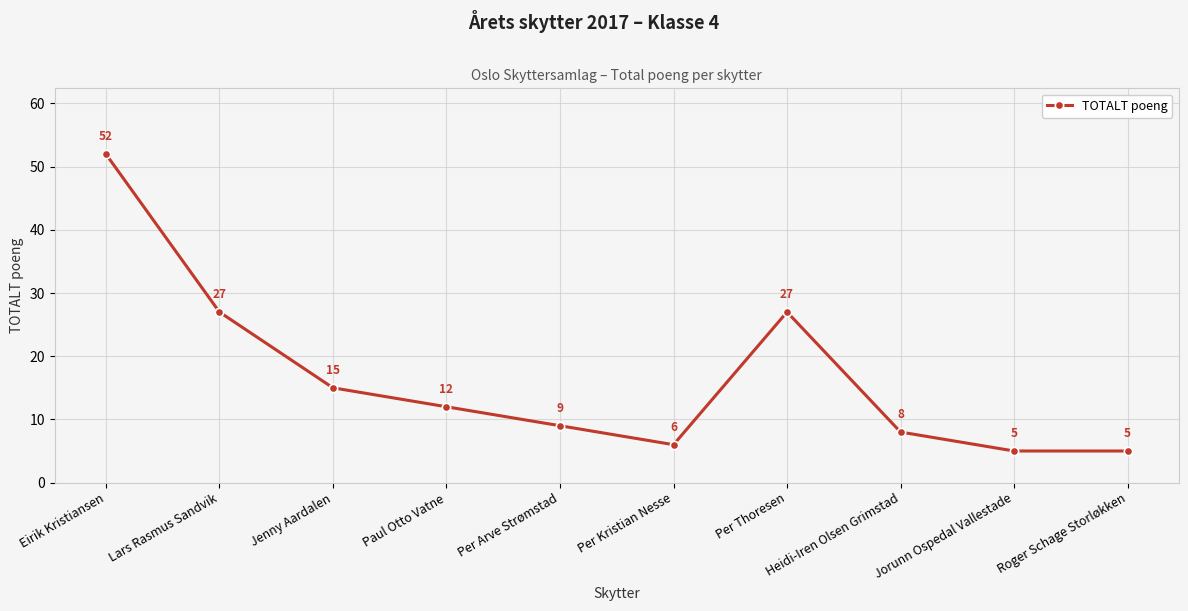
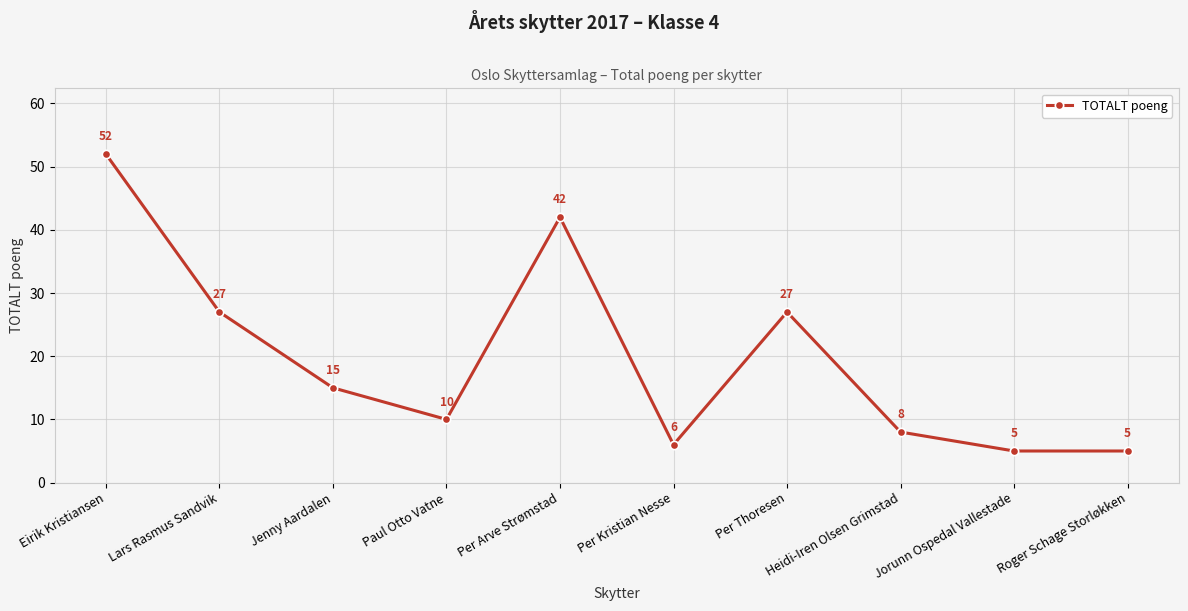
Paul Otto Vatne: 12 -> 10
Per Arve Strømstad: 9 -> 42
